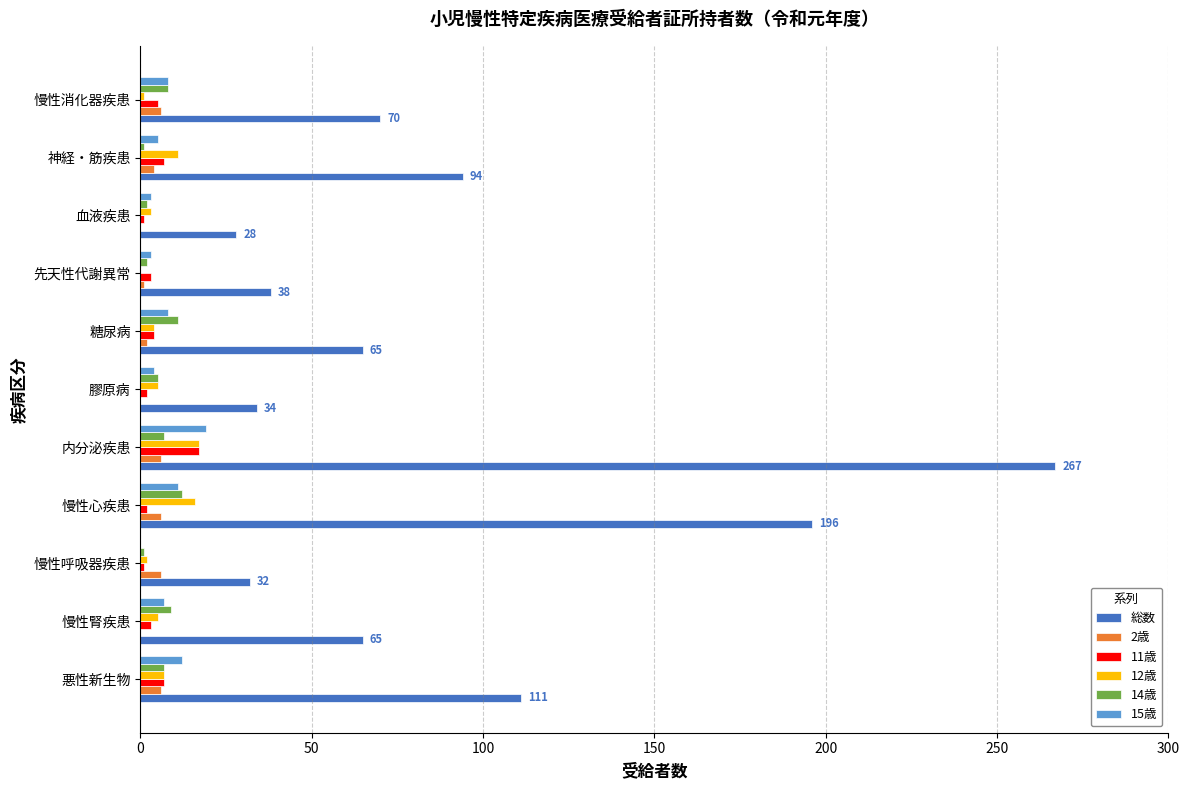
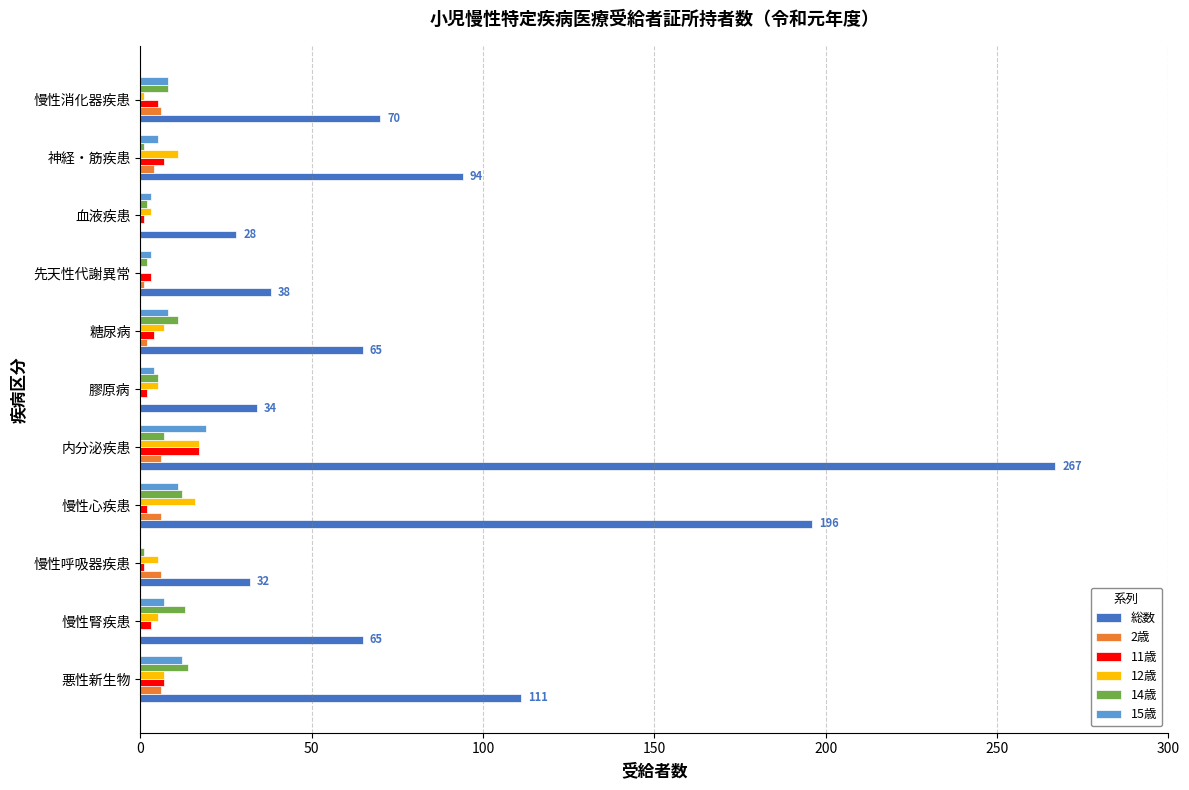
12歳, 糖尿病: 4 -> 7
12歳, 慢性呼吸器疾患: 2 -> 5
14歳, 慢性腎疾患: 9 -> 13
14歳, 悪性新生物: 7 -> 14
